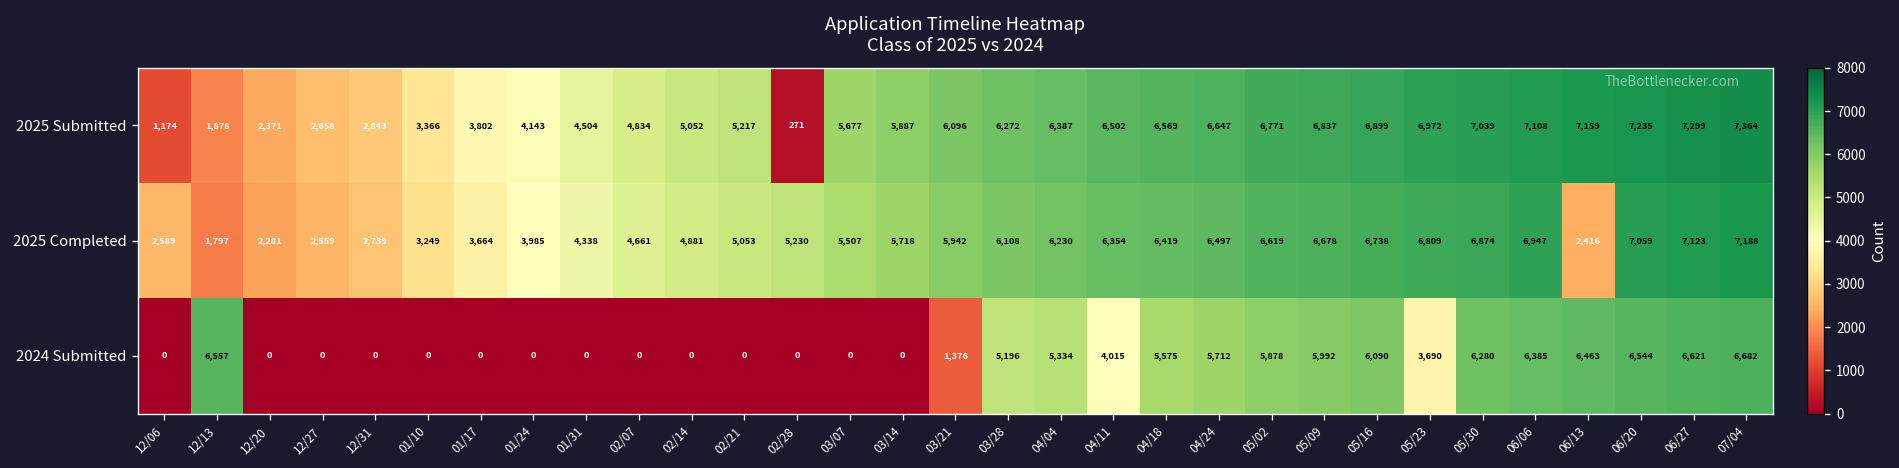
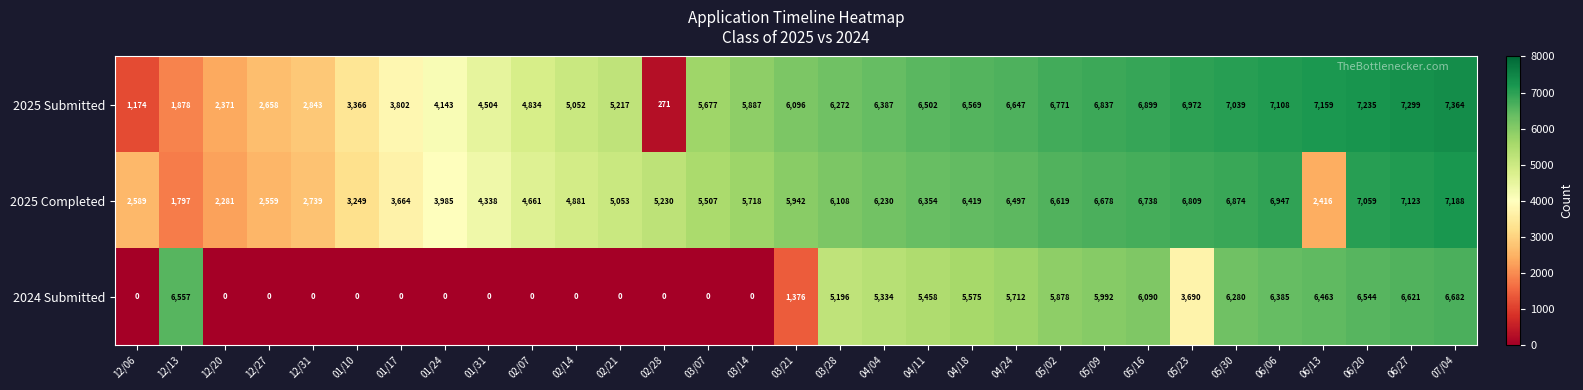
2024 Submitted, 04/11: 4,015 -> 5,458
